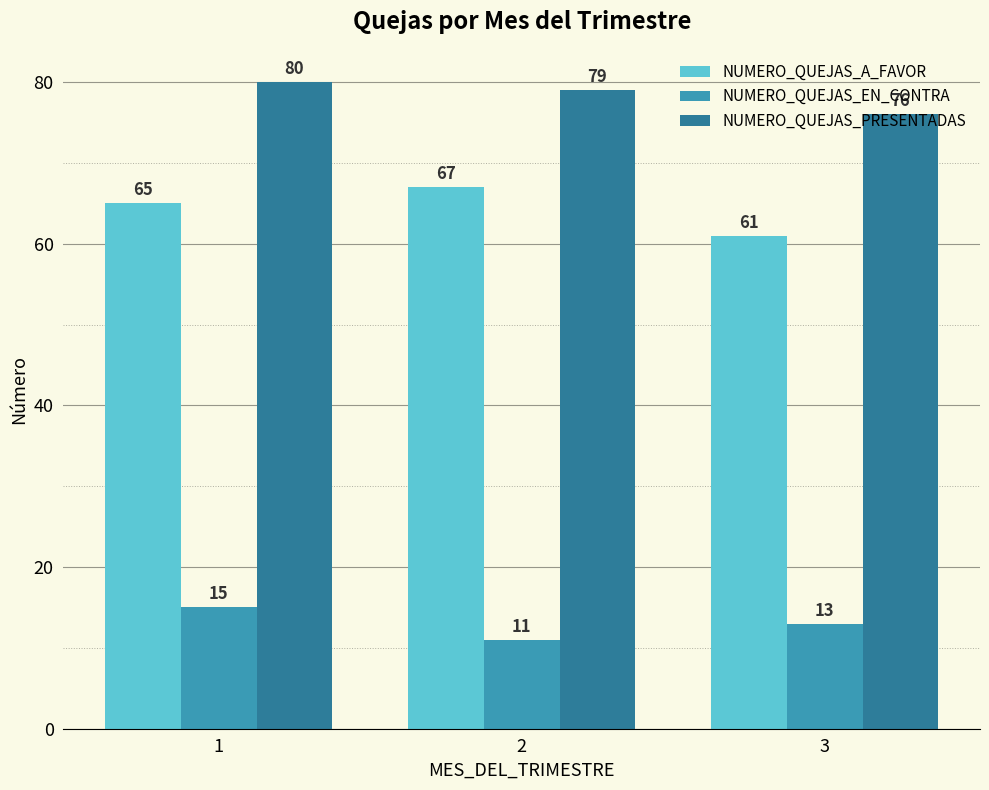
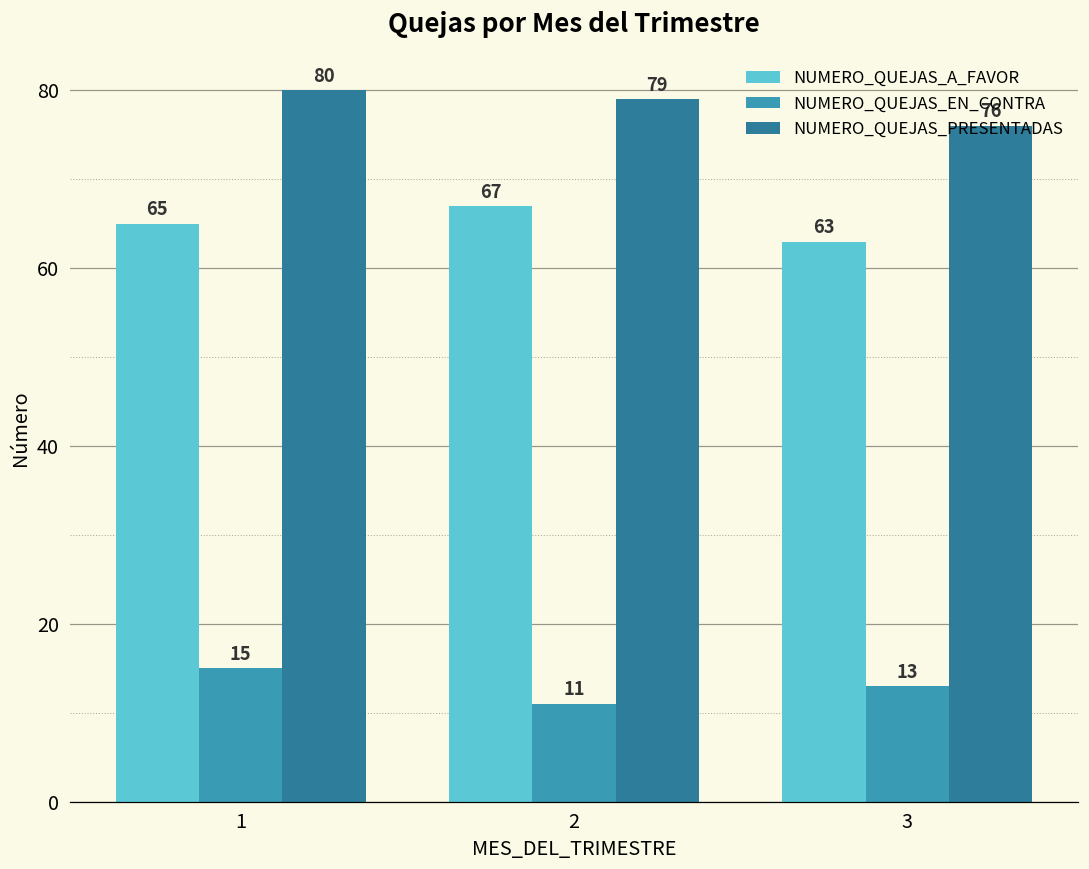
NUMERO_QUEJAS_A_FAVOR, 3: 61 -> 63
